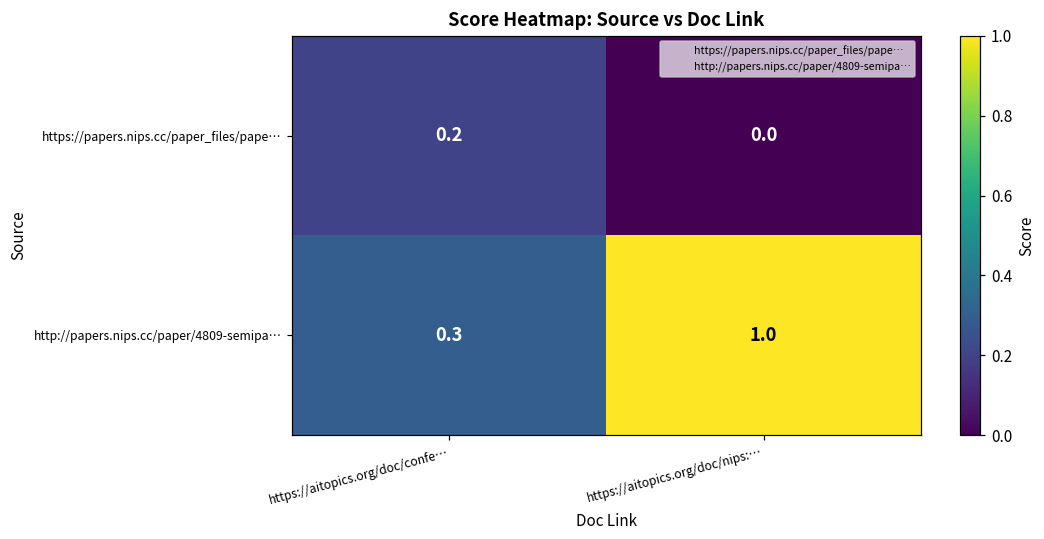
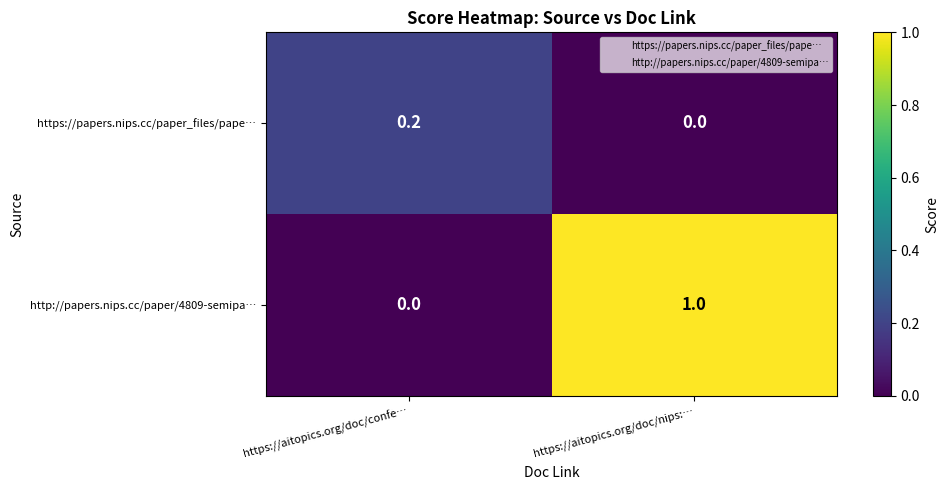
http://papers.nips.cc/paper/4809-semipa…, https://aitopics.org/doc/confe…: 0.3 -> 0.0
